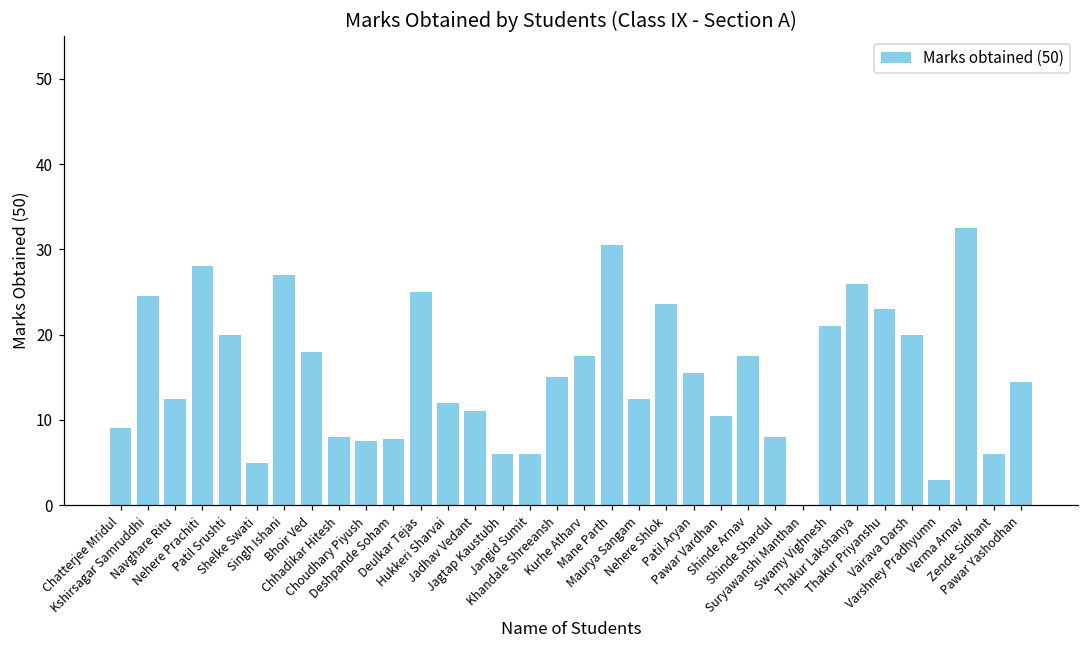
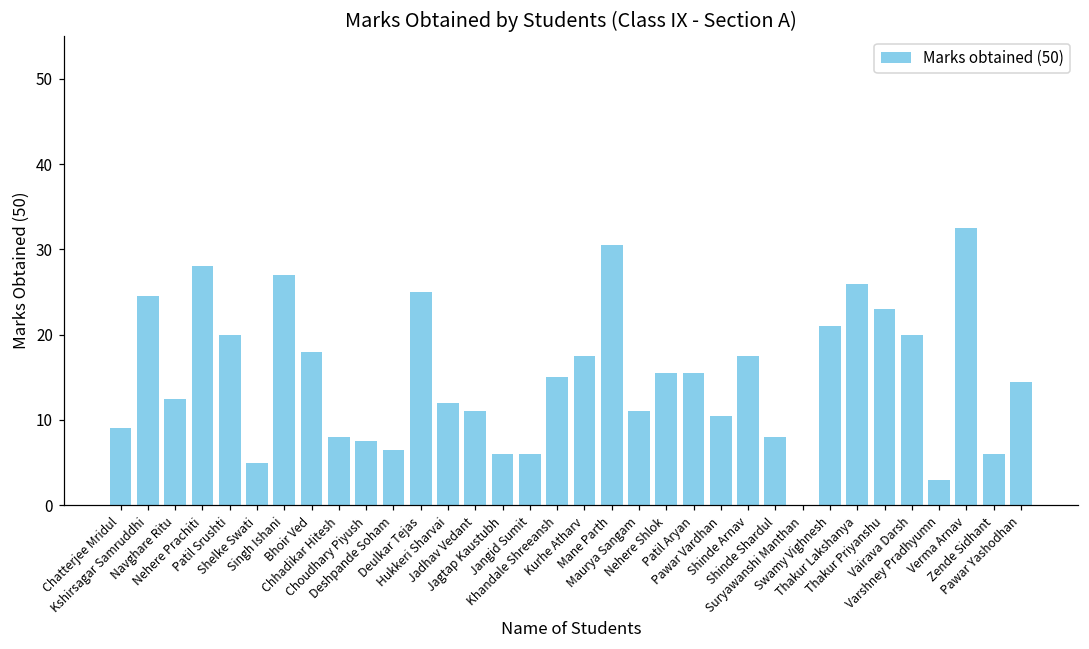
Deshpande Soham: 8 -> 7
Maurya Sangam: 13 -> 11
Nehere Shlok: 24 -> 16
